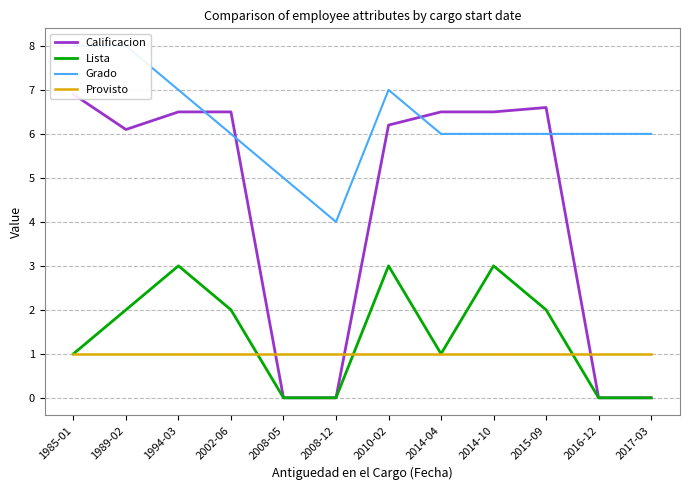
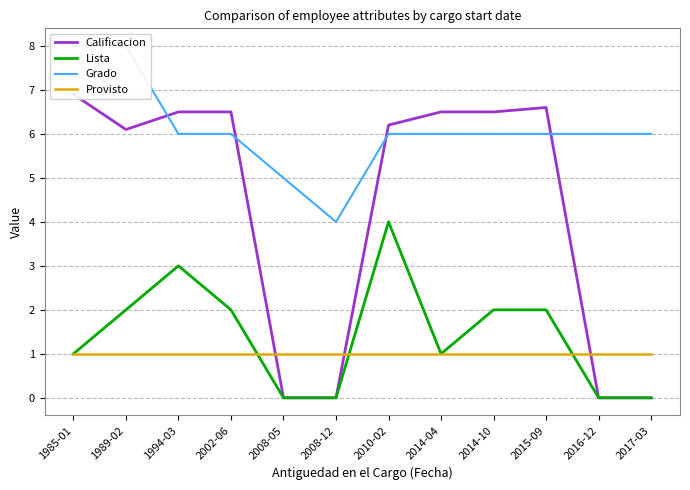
Grado, 1994-03: 7 -> 6
Lista, 2010-02: 3 -> 4
Grado, 2010-02: 7 -> 6
Lista, 2014-10: 3 -> 2
